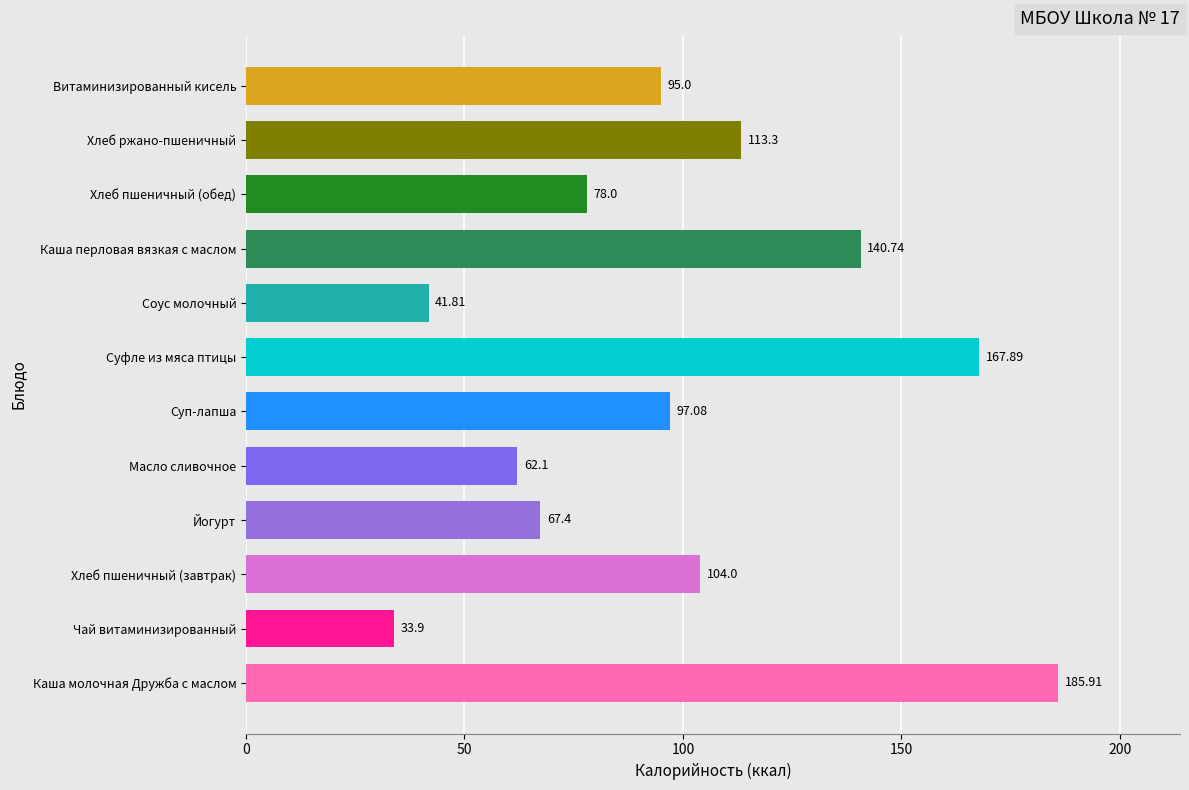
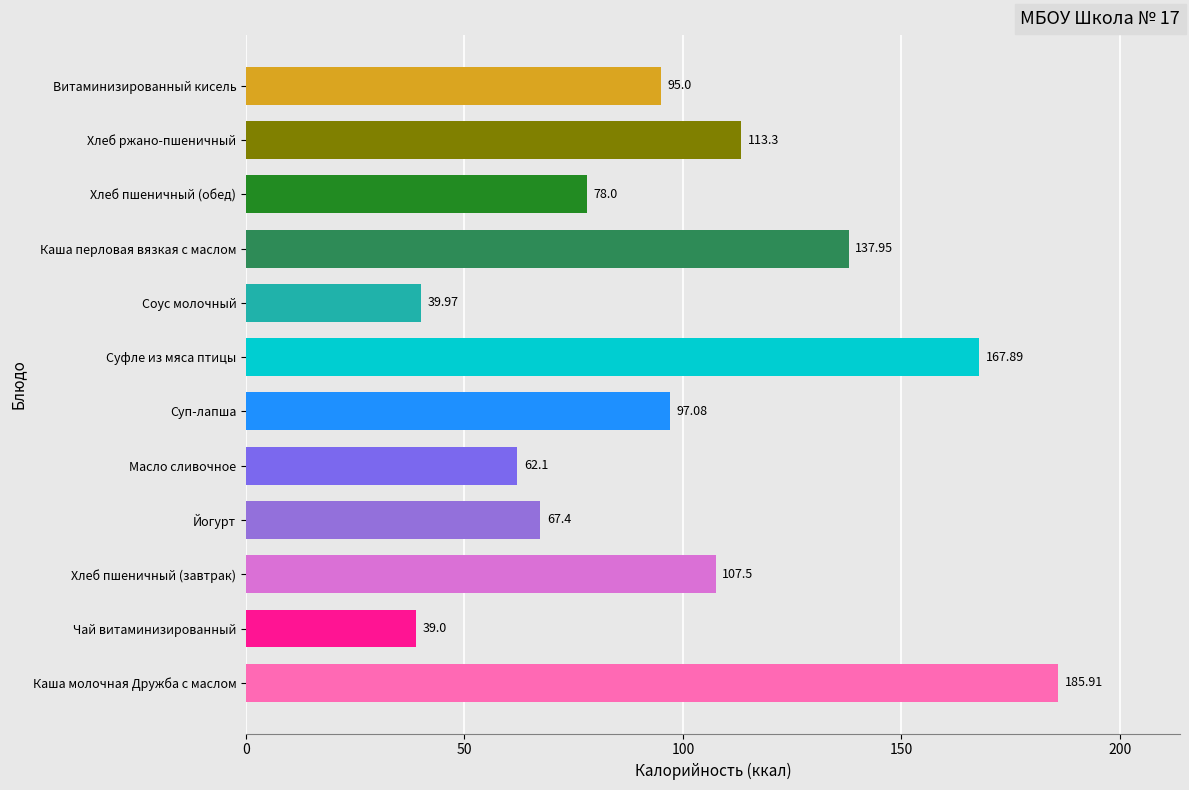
Каша перловая вязкая с маслом: 140.74 -> 137.95
Соус молочный: 41.81 -> 39.97
Хлеб пшеничный (завтрак): 104.0 -> 107.5
Чай витаминизированный: 33.9 -> 39.0
